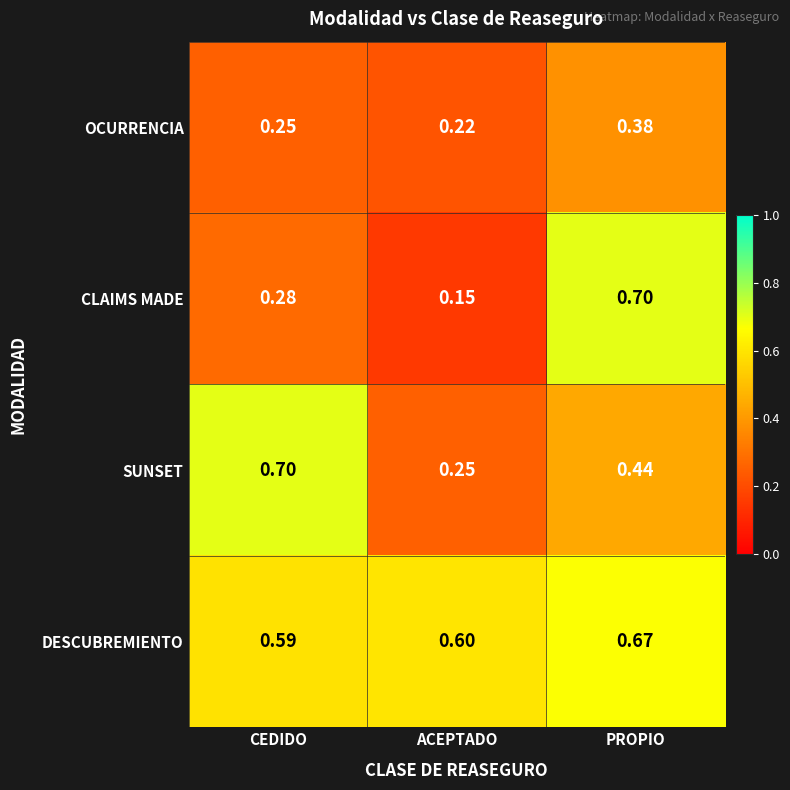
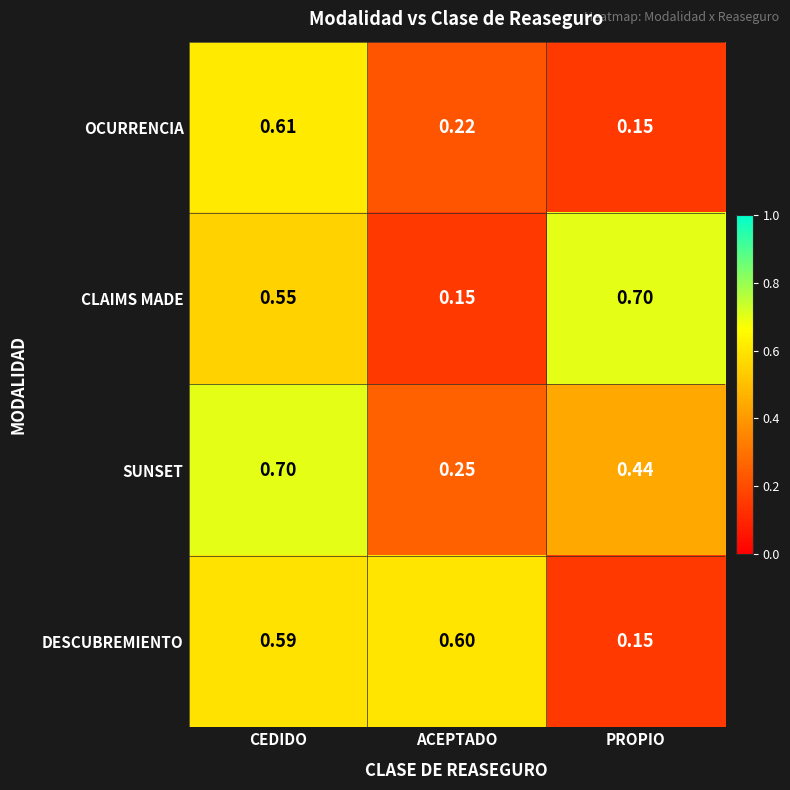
OCURRENCIA, CEDIDO: 0.25 -> 0.61
OCURRENCIA, PROPIO: 0.38 -> 0.15
CLAIMS MADE, CEDIDO: 0.28 -> 0.55
DESCUBREMIENTO, PROPIO: 0.67 -> 0.15
